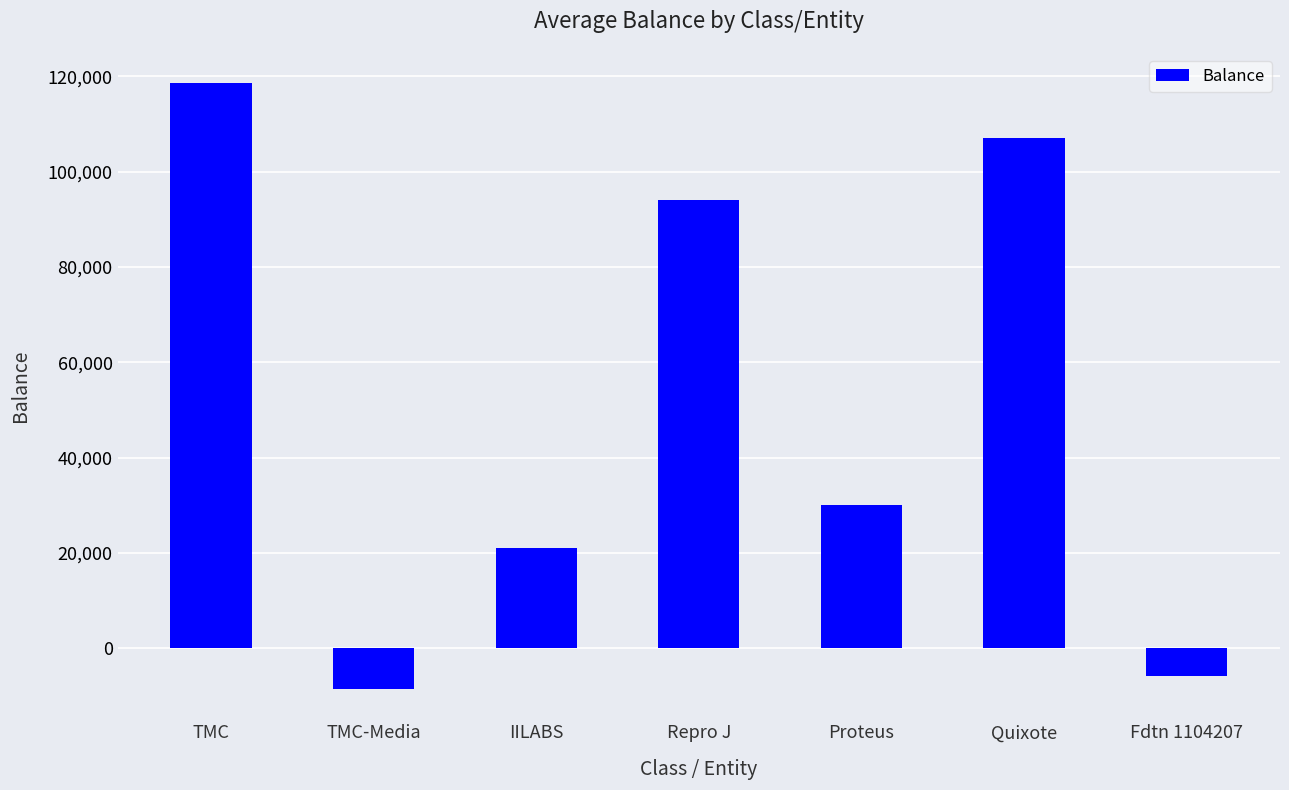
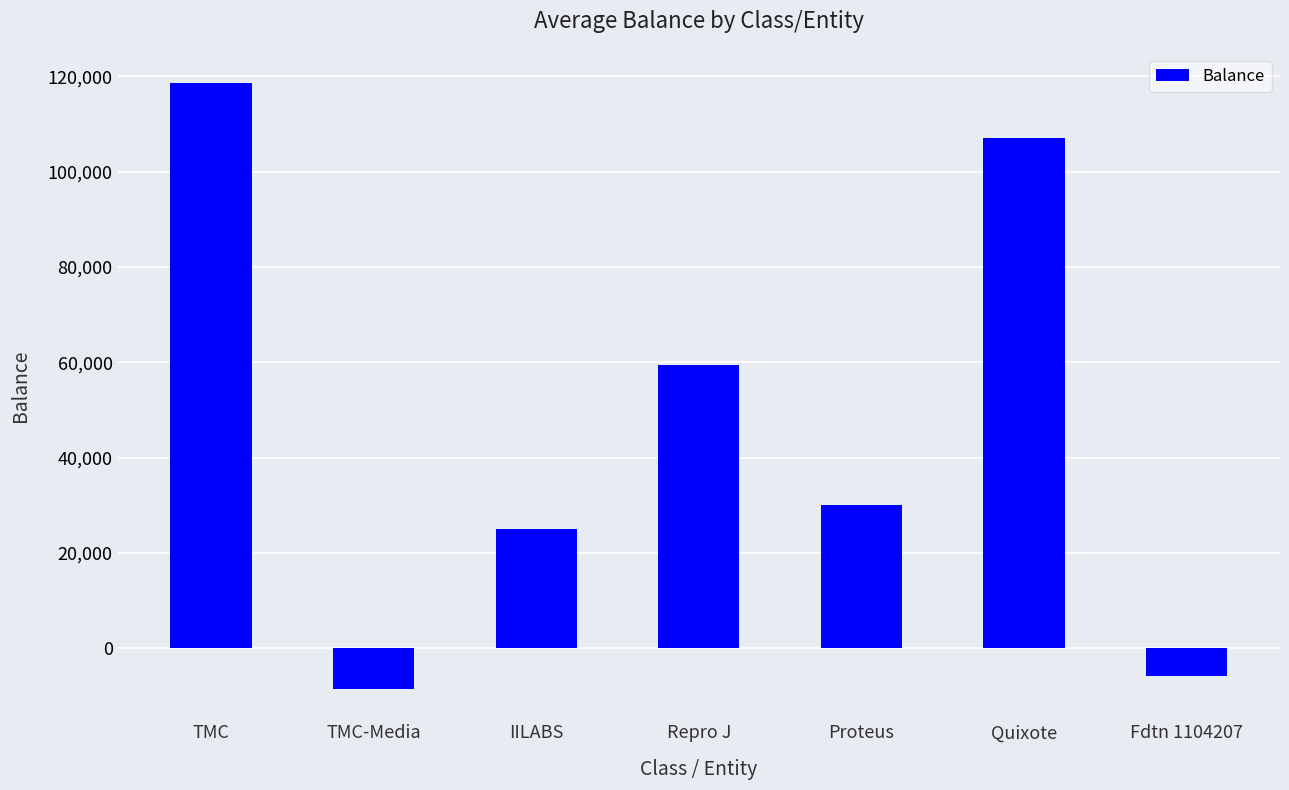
IILABS: 21,000 -> 25,000
Repro J: 94,000 -> 59,000
